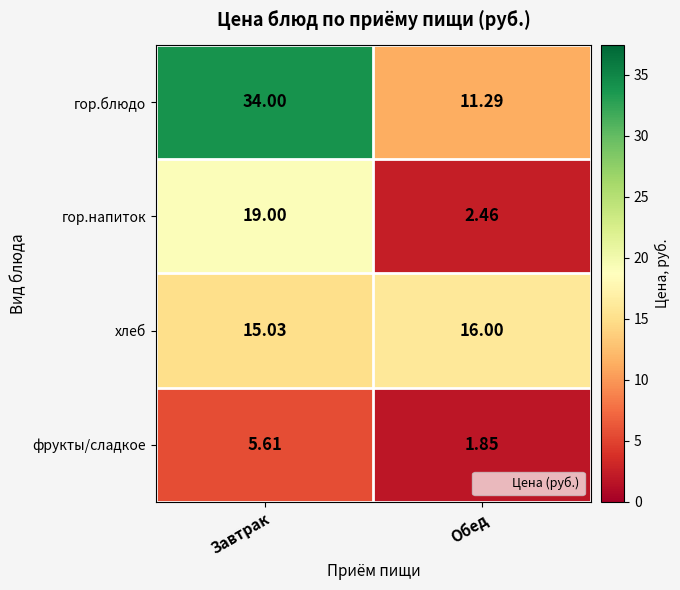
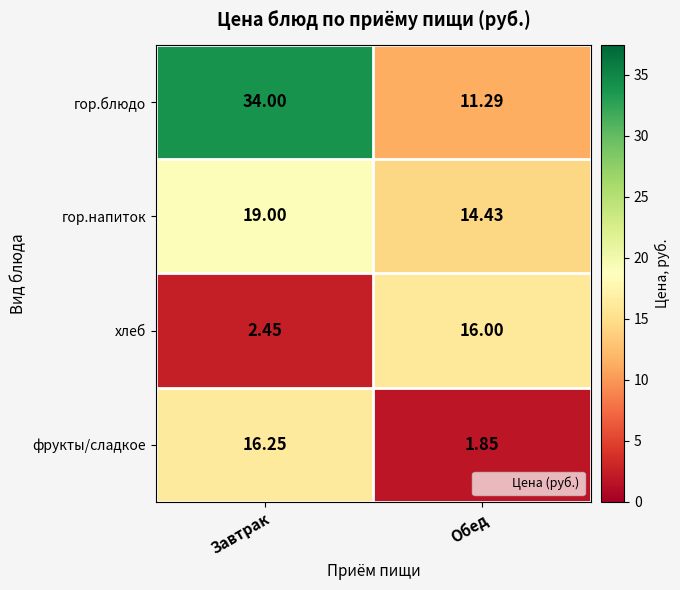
гор.напиток, Обед: 2.46 -> 14.43
хлеб, Завтрак: 15.03 -> 2.45
фрукты/сладкое, Завтрак: 5.61 -> 16.25
